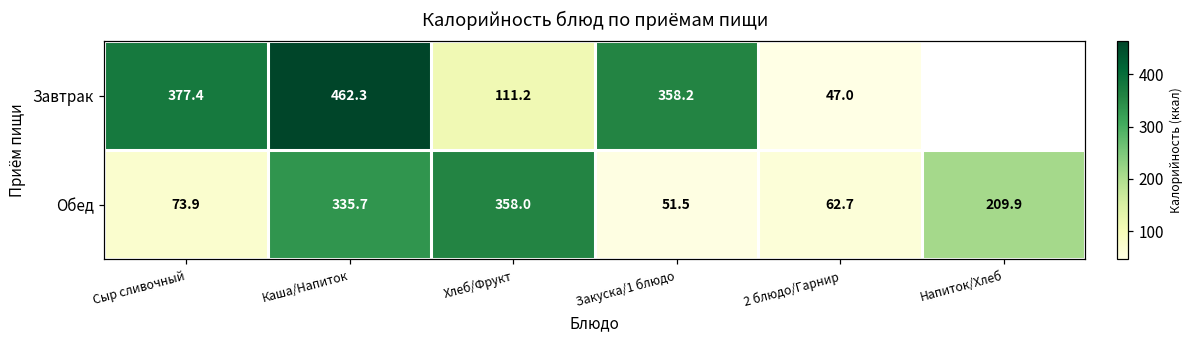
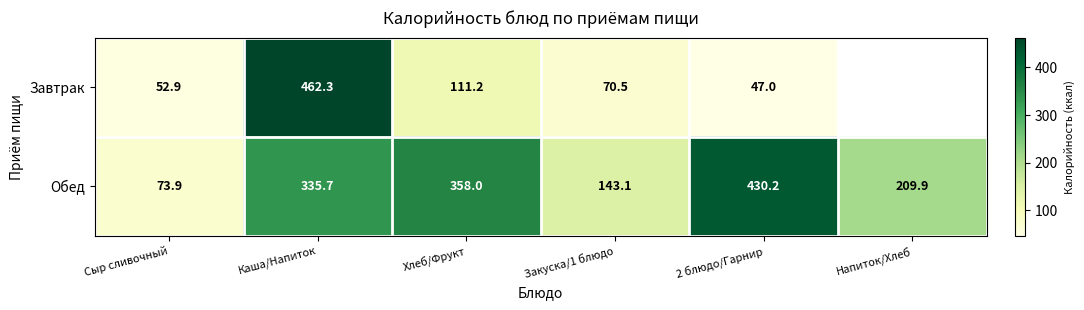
Завтрак, Сыр сливочный: 377.4 -> 52.9
Завтрак, Закуска/1 блюдо: 358.2 -> 70.5
Обед, Закуска/1 блюдо: 51.5 -> 143.1
Обед, 2 блюдо/Гарнир: 62.7 -> 430.2
